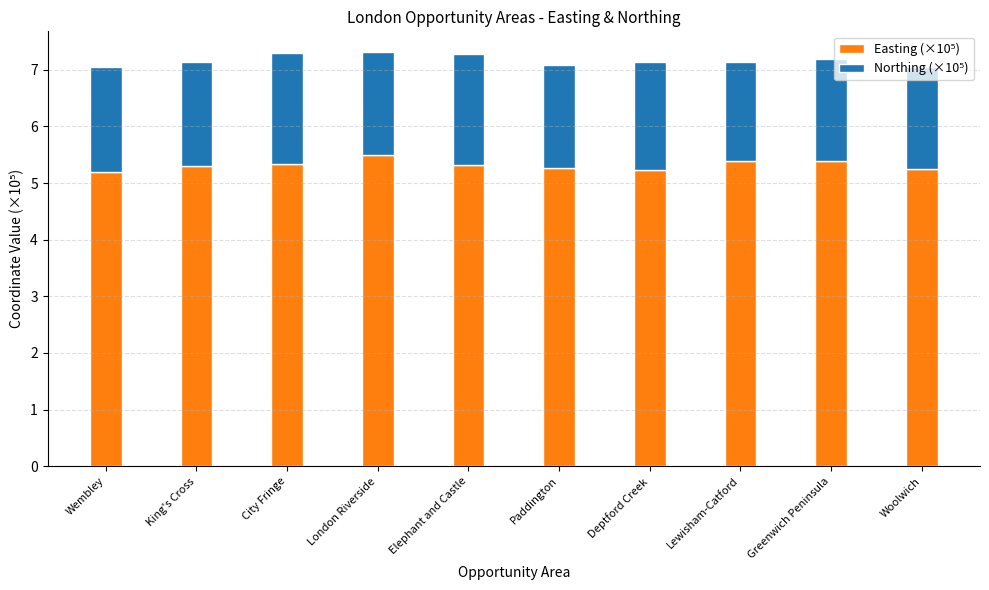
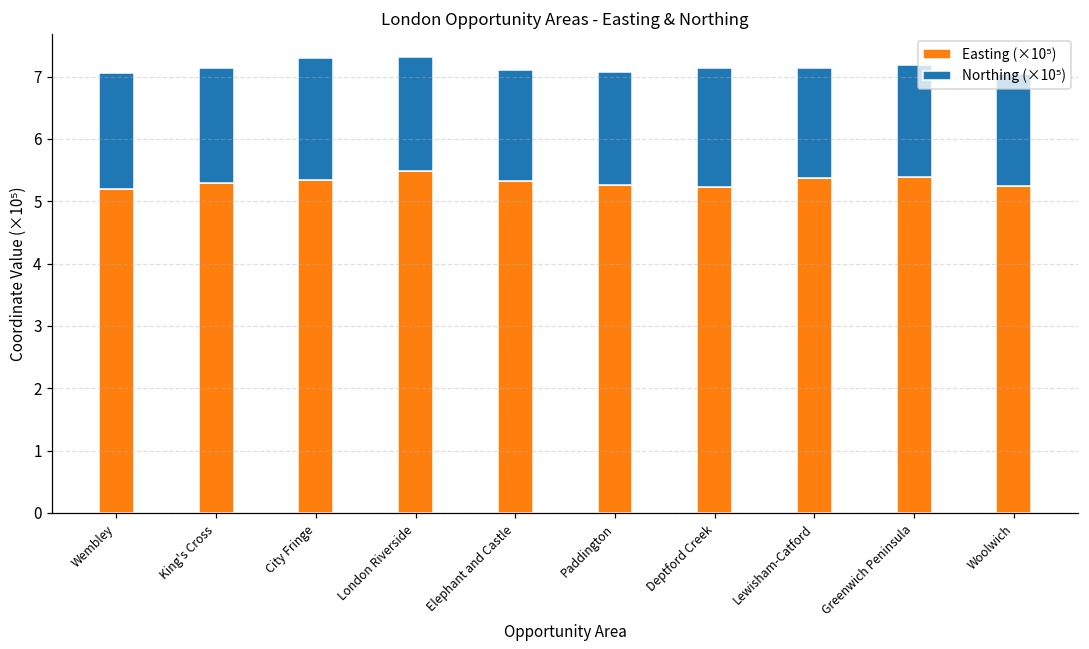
Northing (×10⁵), Elephant and Castle: 2.0 -> 1.8
